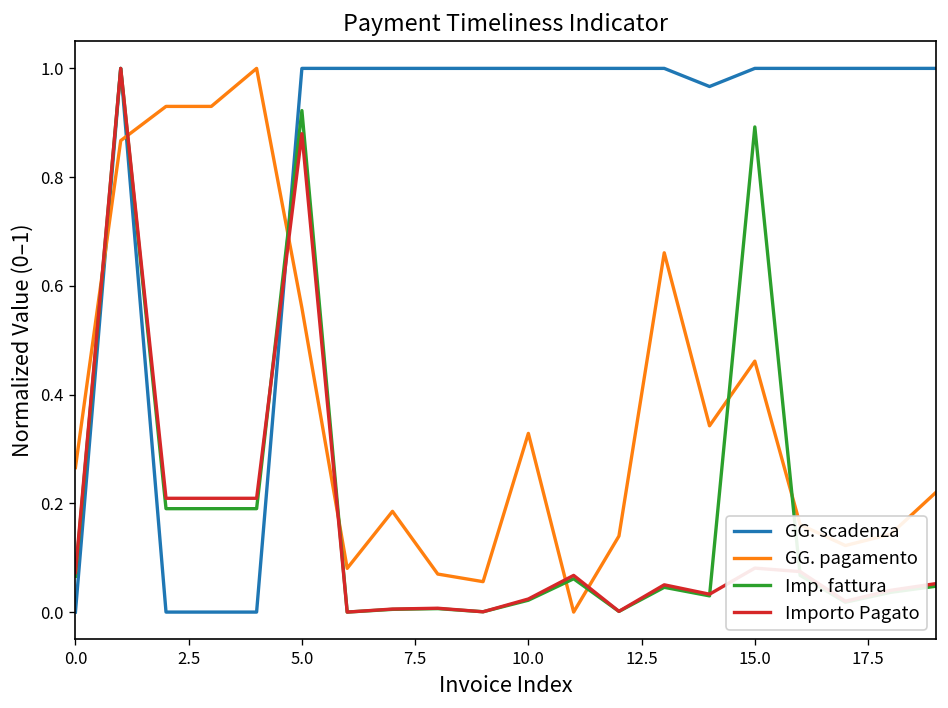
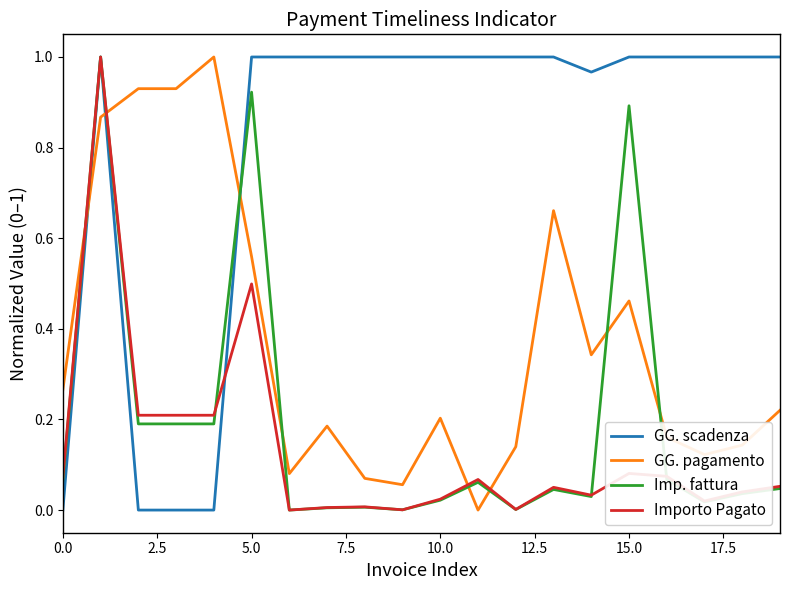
Importo Pagato, 5.0: 0.88 -> 0.50
GG. pagamento, 10.0: 0.33 -> 0.20
